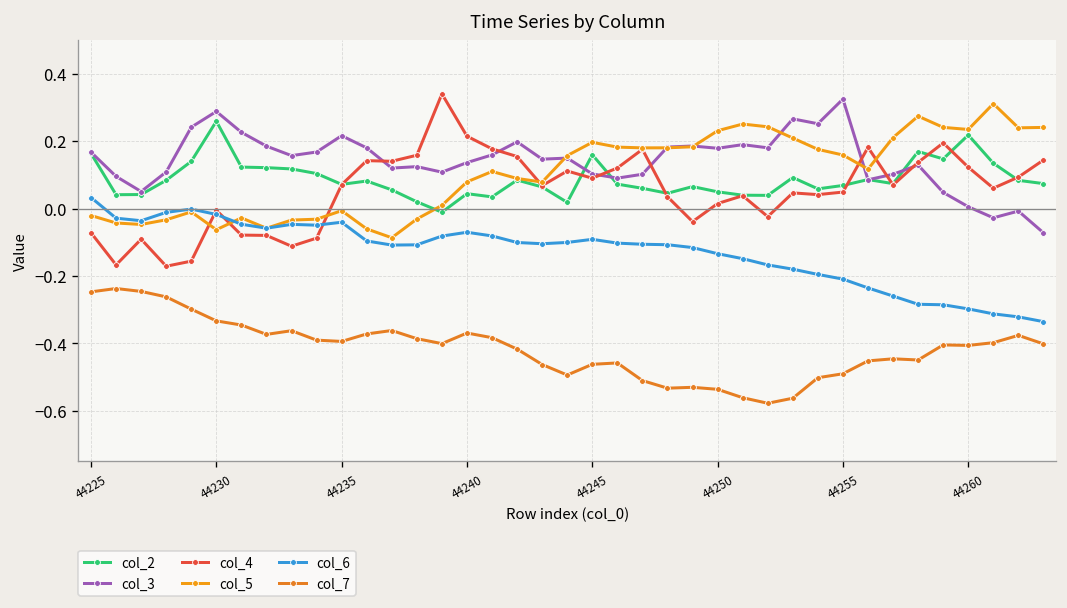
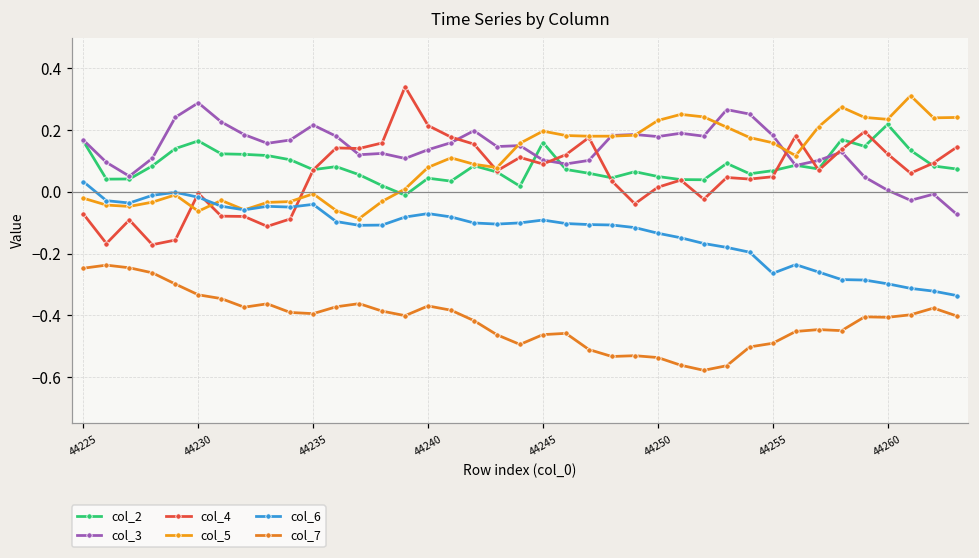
col_2, 44230: 0.26 -> 0.17
col_3, 44255: 0.33 -> 0.18
col_6, 44255: -0.21 -> -0.26
